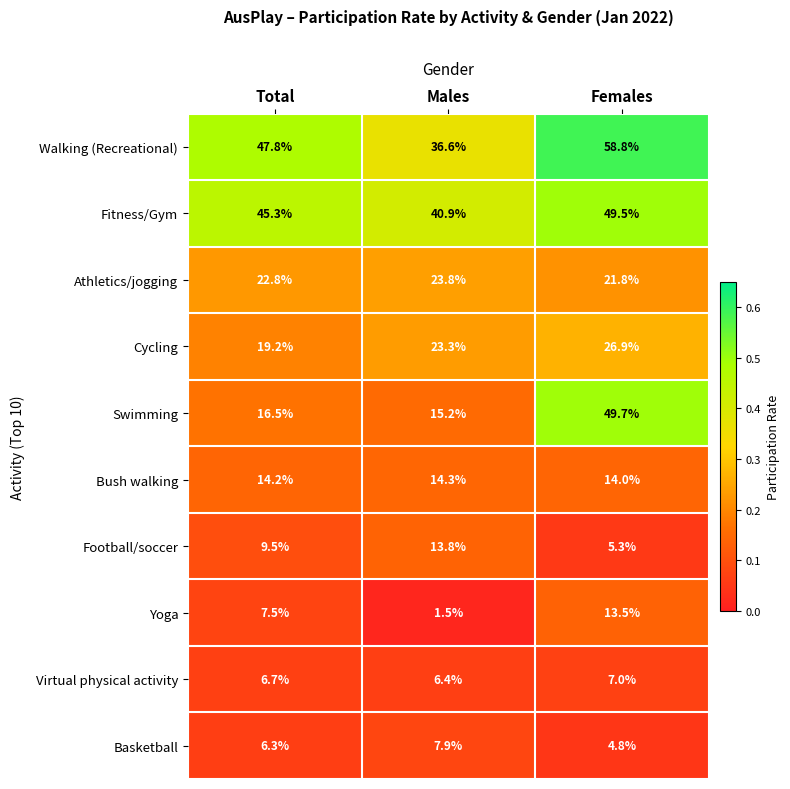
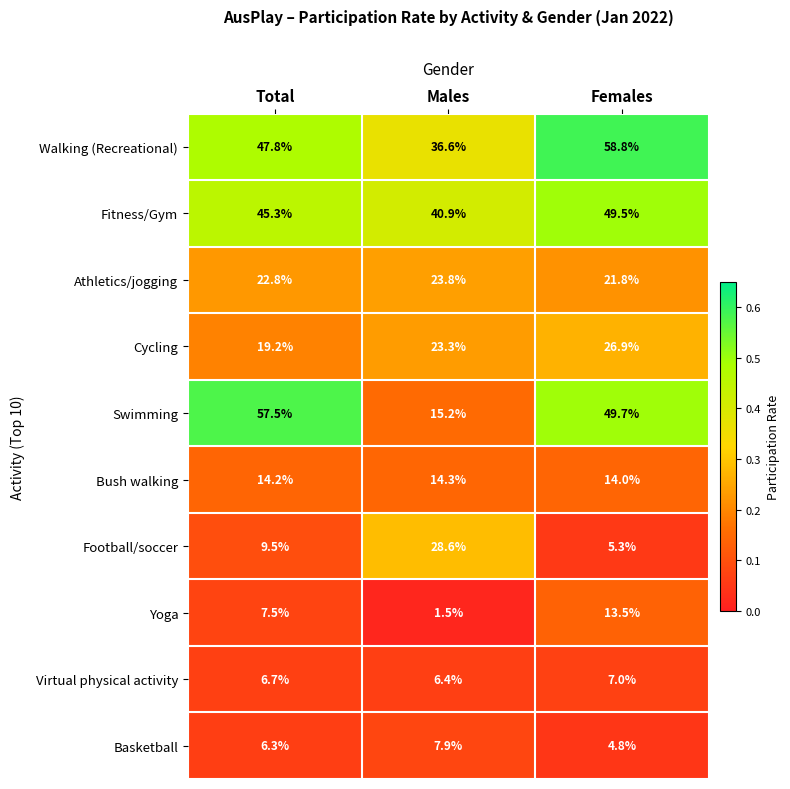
Swimming, Total: 16.5% -> 57.5%
Football/soccer, Males: 13.8% -> 28.6%
